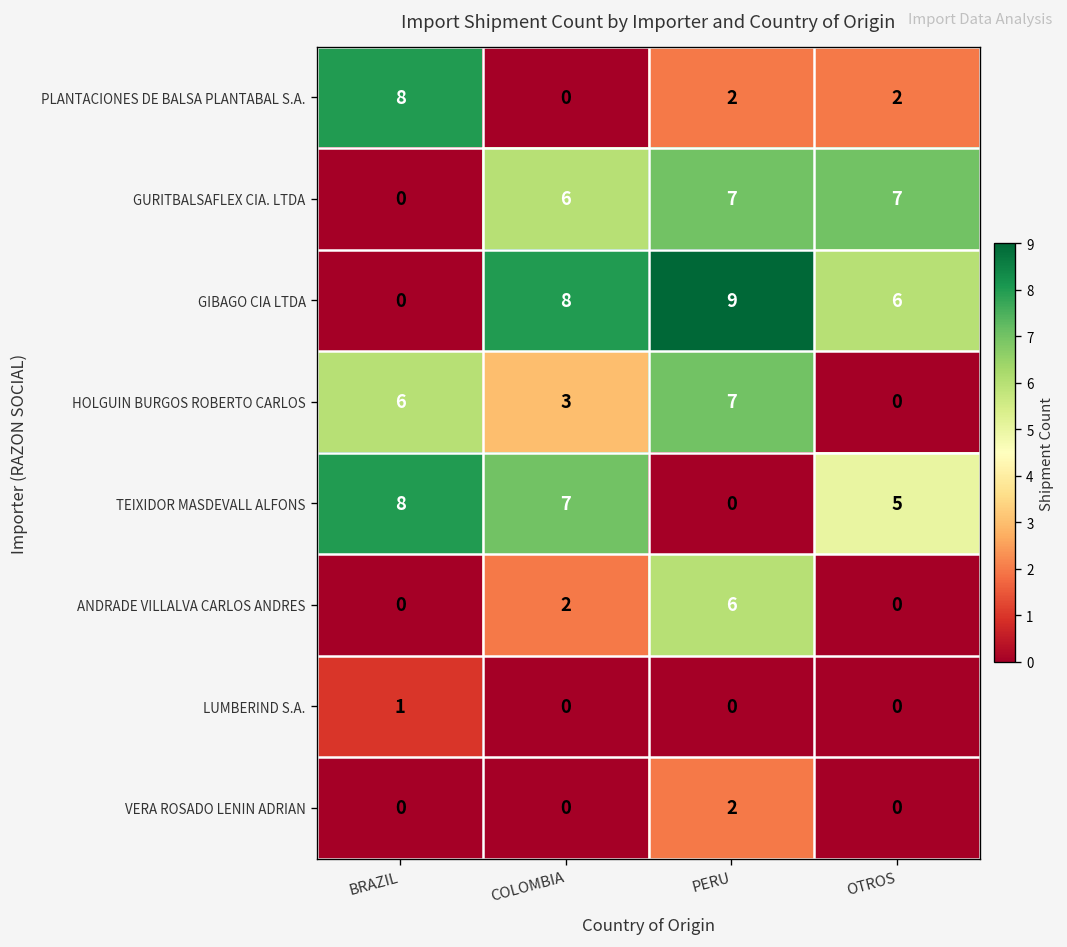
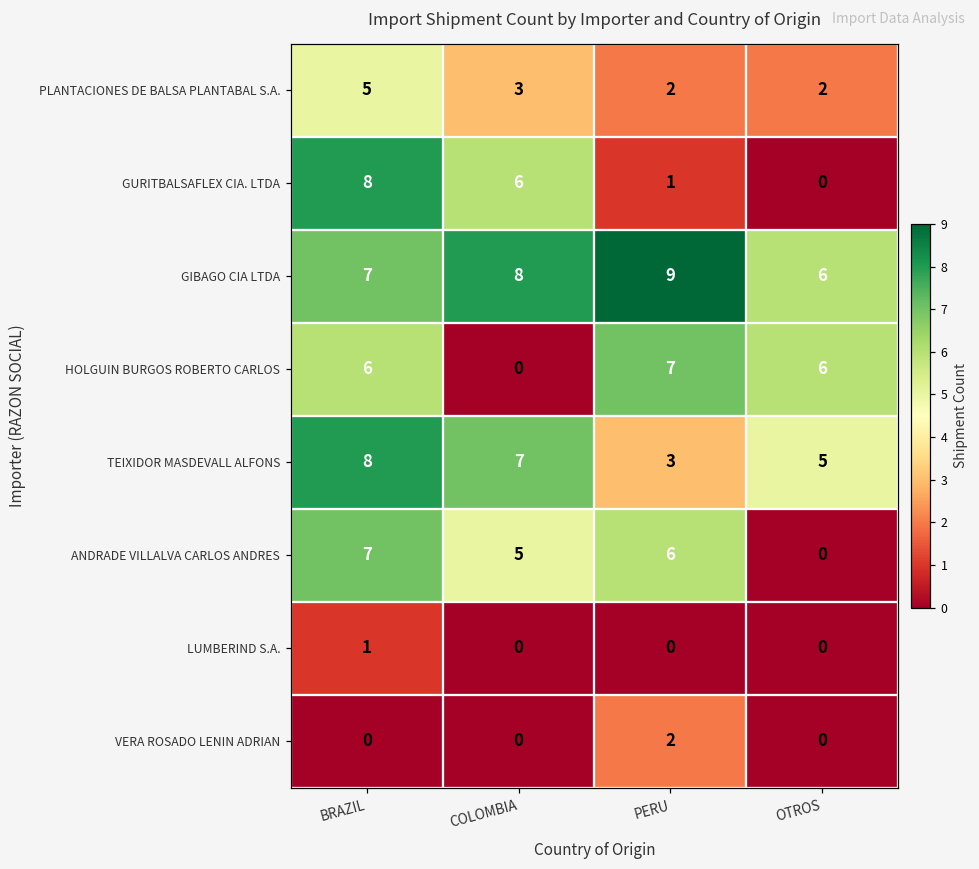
PLANTACIONES DE BALSA PLANTABAL S.A., BRAZIL: 8 -> 5
PLANTACIONES DE BALSA PLANTABAL S.A., COLOMBIA: 0 -> 3
GURITBALSAFLEX CIA. LTDA, BRAZIL: 0 -> 8
GURITBALSAFLEX CIA. LTDA, PERU: 7 -> 1
GURITBALSAFLEX CIA. LTDA, OTROS: 7 -> 0
GIBAGO CIA LTDA, BRAZIL: 0 -> 7
HOLGUIN BURGOS ROBERTO CARLOS, COLOMBIA: 3 -> 0
HOLGUIN BURGOS ROBERTO CARLOS, OTROS: 0 -> 6
TEIXIDOR MASDEVALL ALFONS, PERU: 0 -> 3
ANDRADE VILLALVA CARLOS ANDRES, BRAZIL: 0 -> 7
ANDRADE VILLALVA CARLOS ANDRES, COLOMBIA: 2 -> 5
